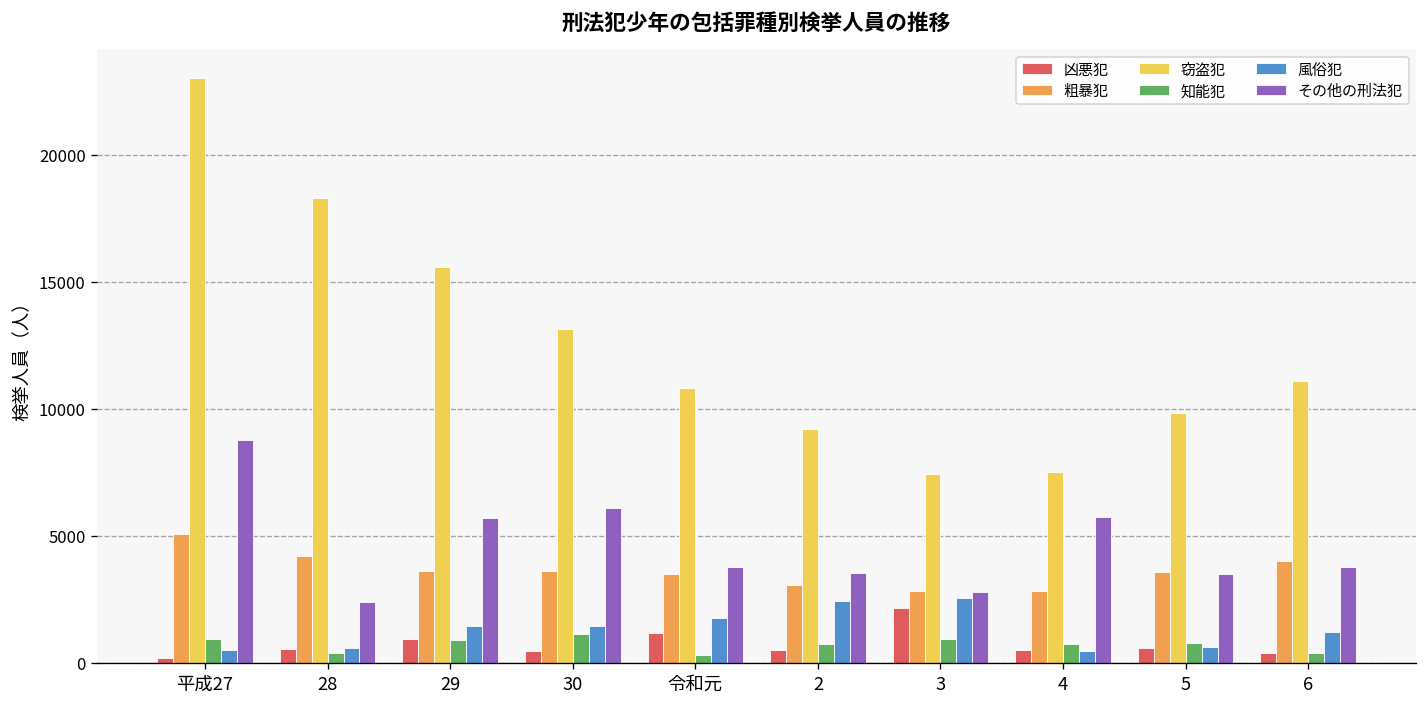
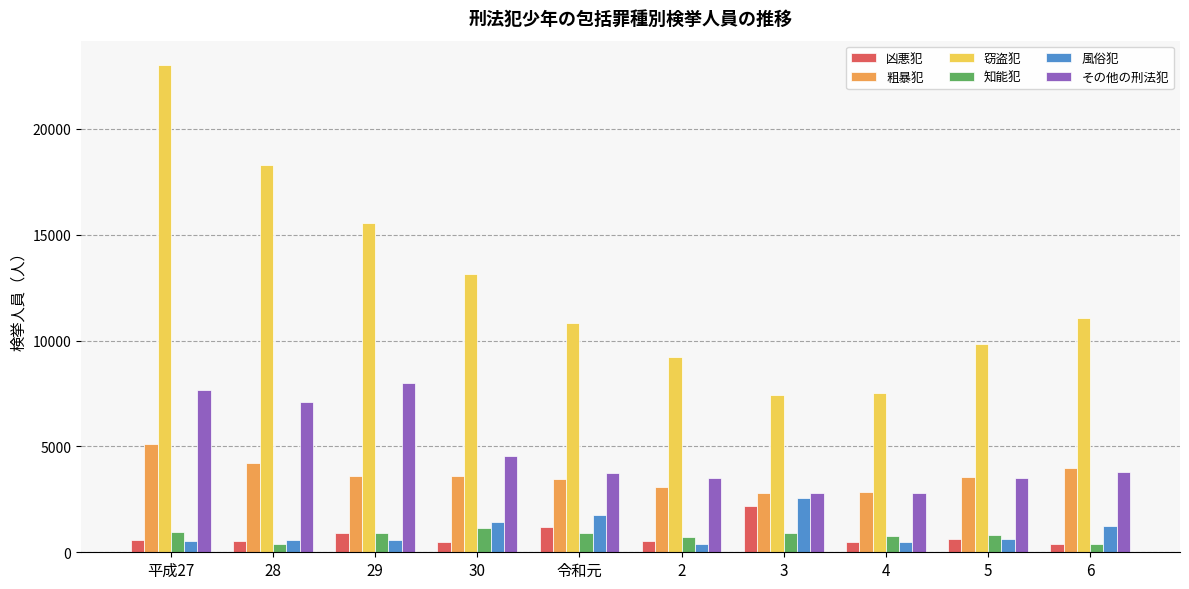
凶悪犯, 平成27: 200 -> 600
その他の刑法犯, 平成27: 8800 -> 7700
その他の刑法犯, 28: 2400 -> 7100
風俗犯, 29: 1400 -> 600
その他の刑法犯, 29: 5700 -> 8000
その他の刑法犯, 30: 6100 -> 4500
知能犯, 令和元: 300 -> 900
風俗犯, 2: 2400 -> 400
その他の刑法犯, 4: 5700 -> 2800
